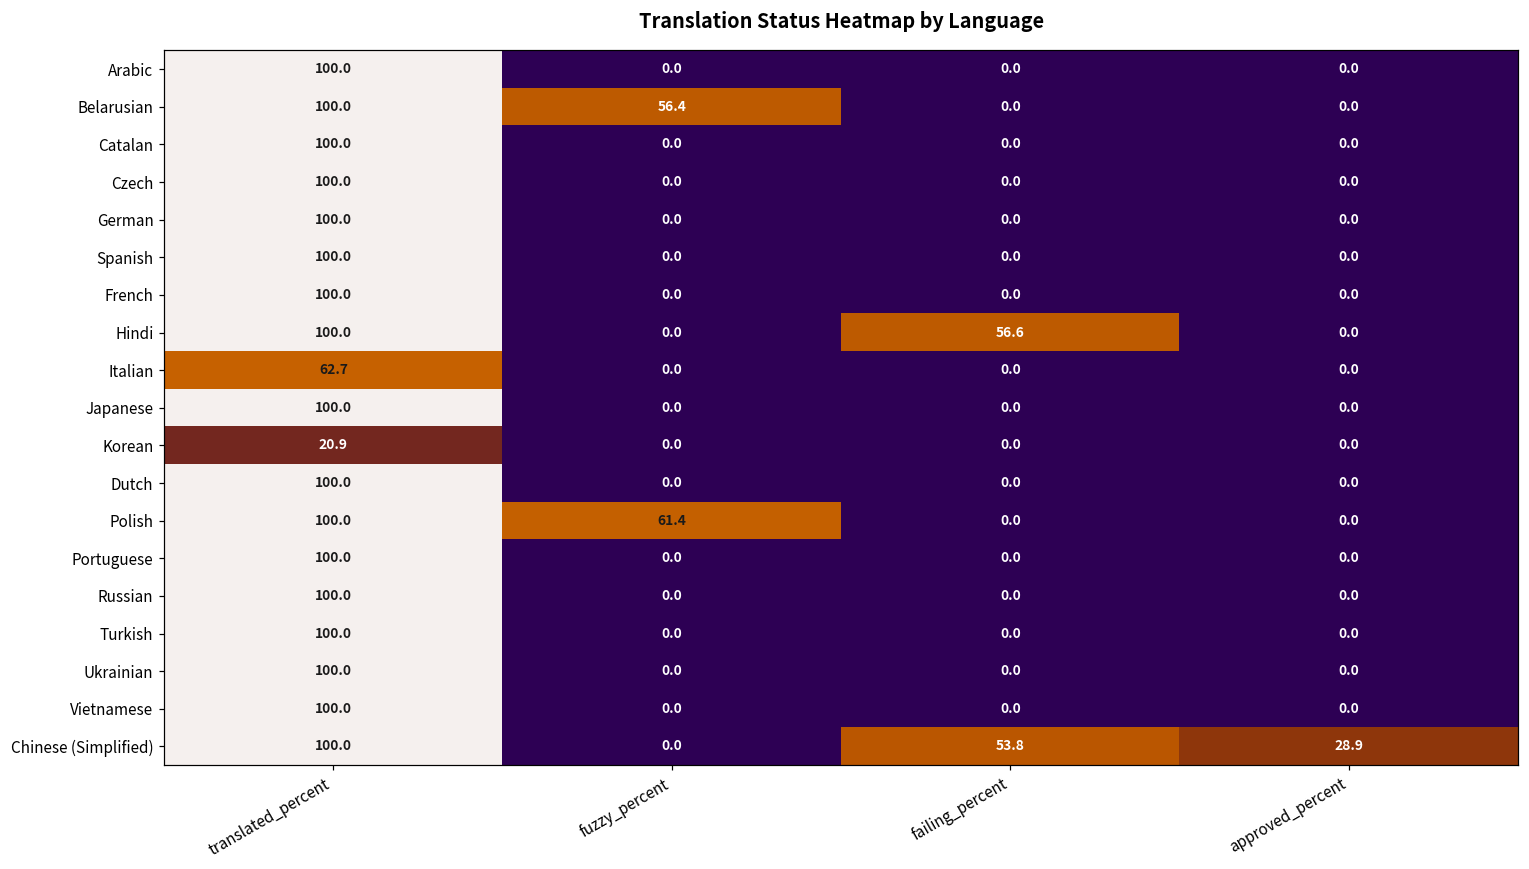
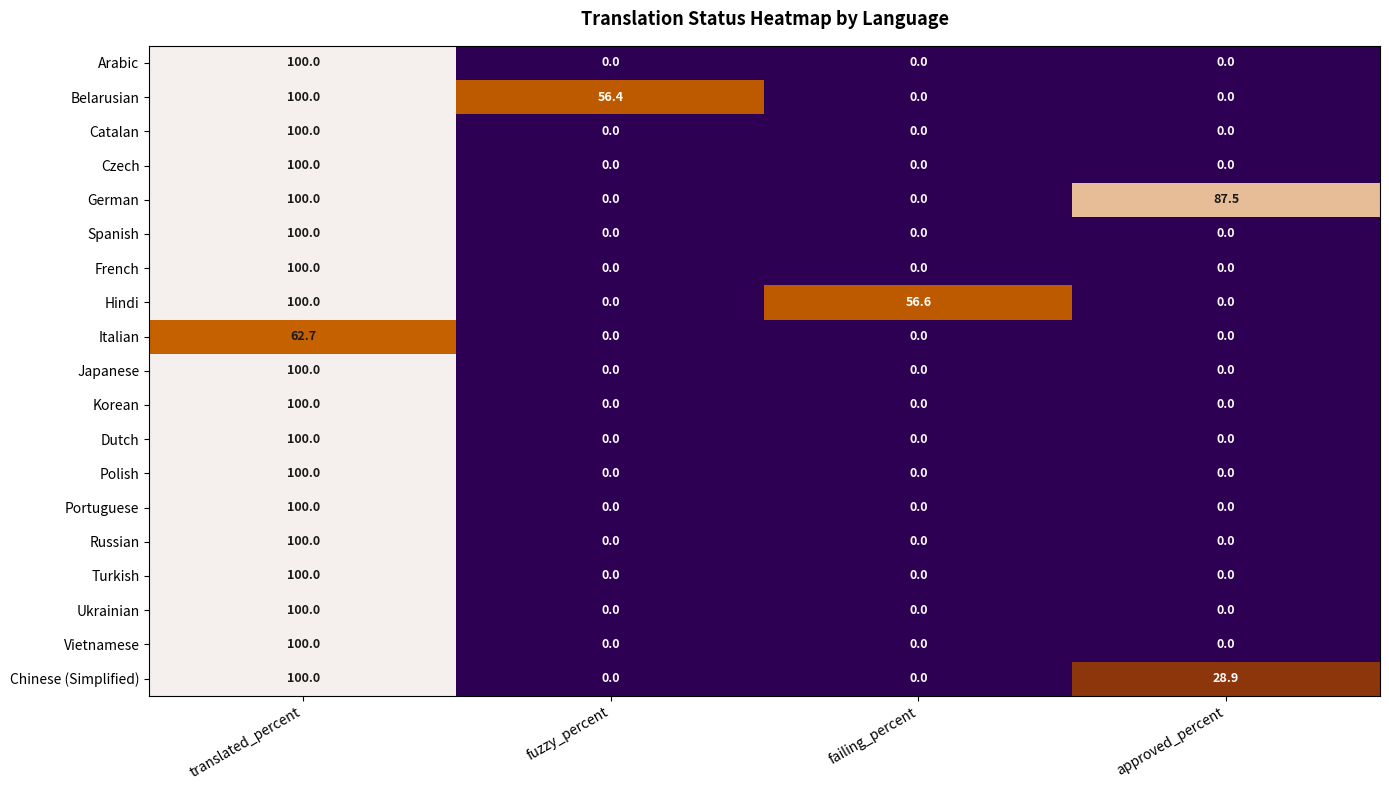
German, approved_percent: 0.0 -> 87.5
Korean, translated_percent: 20.9 -> 100.0
Polish, fuzzy_percent: 61.4 -> 0.0
Chinese (Simplified), failing_percent: 53.8 -> 0.0
